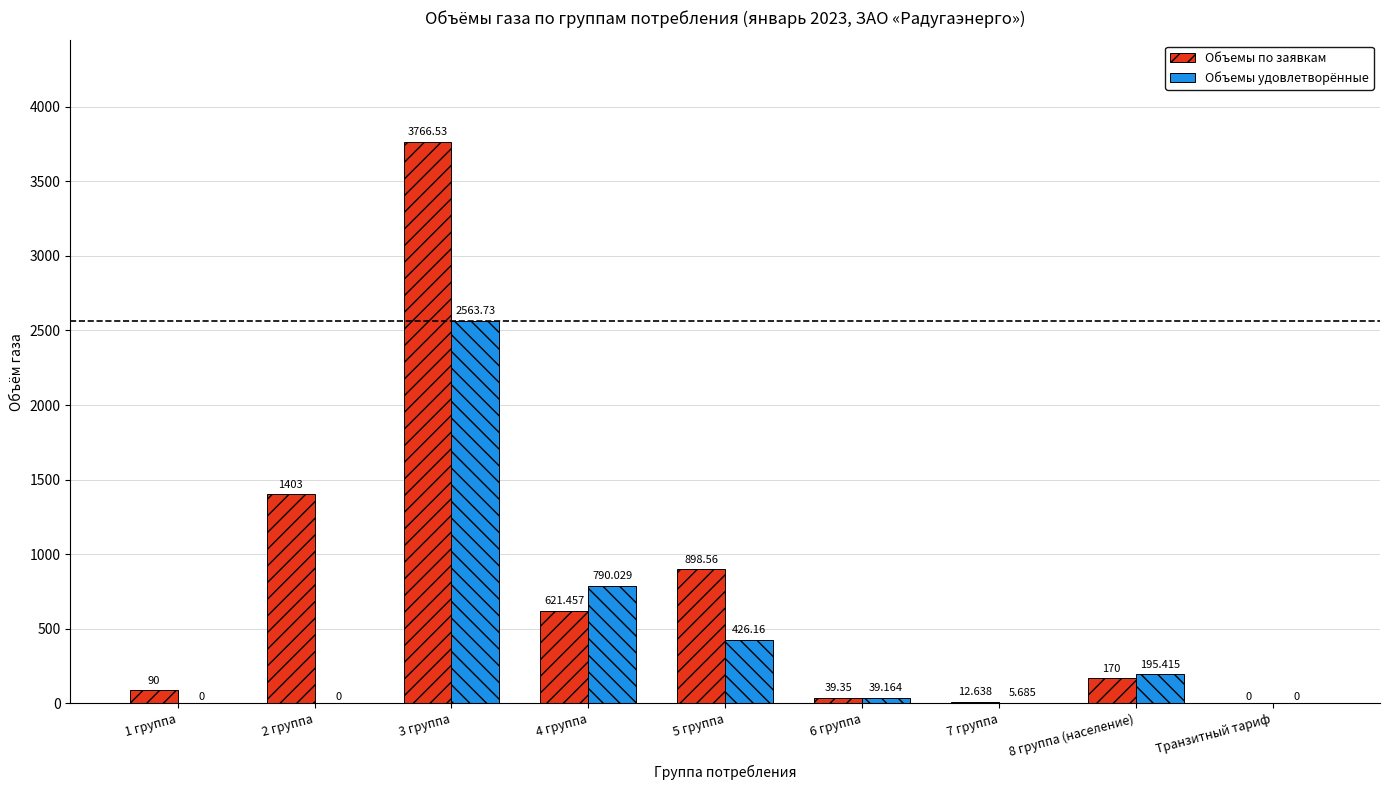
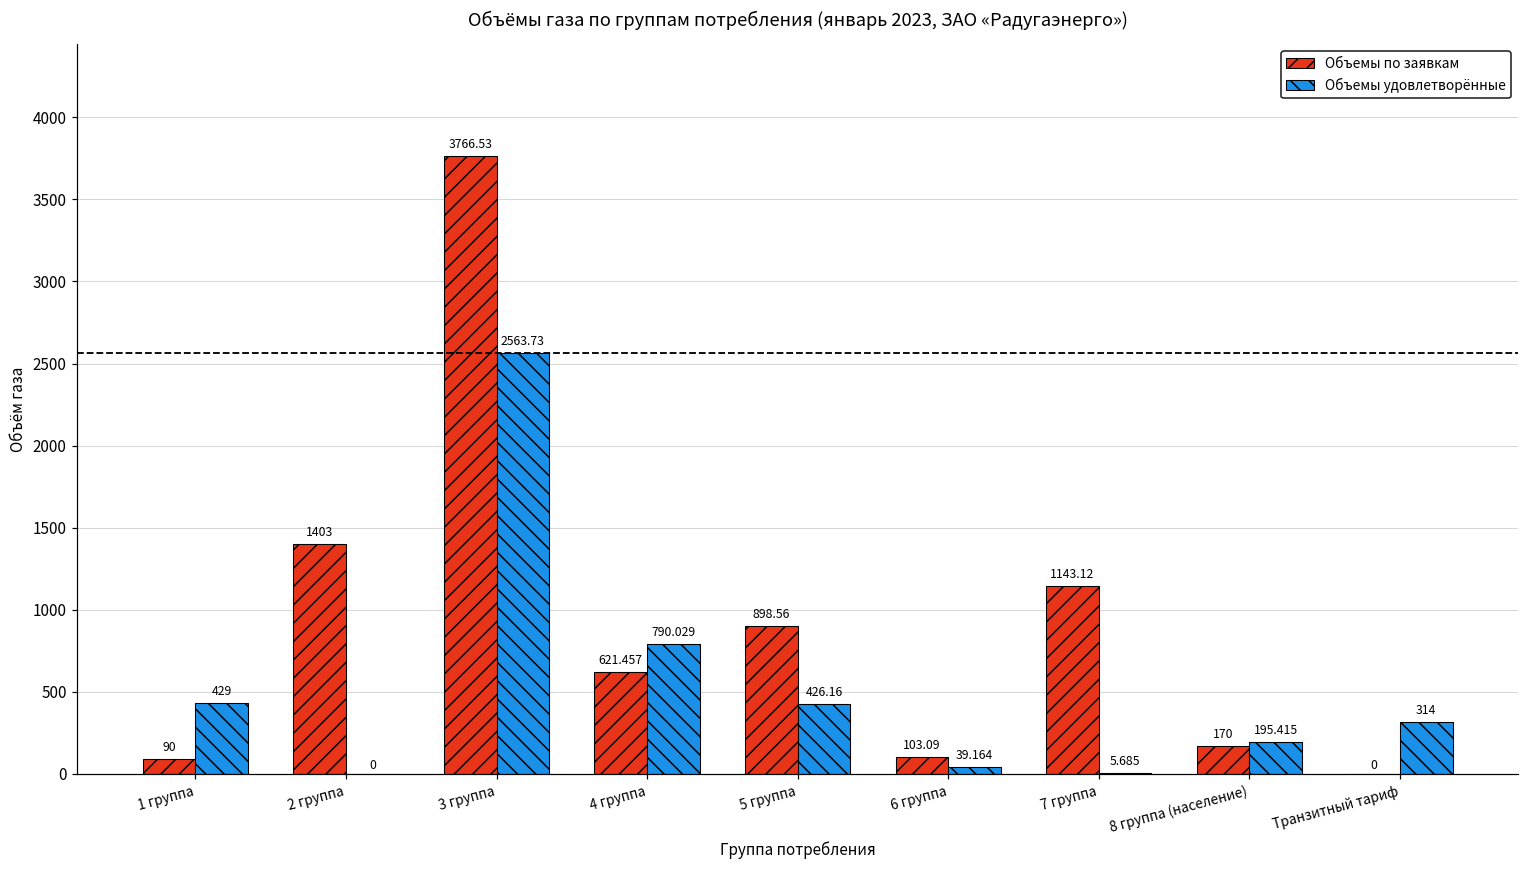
Объемы удовлетворённые, 1 группа: 0 -> 429
Объемы по заявкам, 6 группа: 39.35 -> 103.09
Объемы по заявкам, 7 группа: 12.638 -> 1143.12
Объемы удовлетворённые, Транзитный тариф: 0 -> 314
